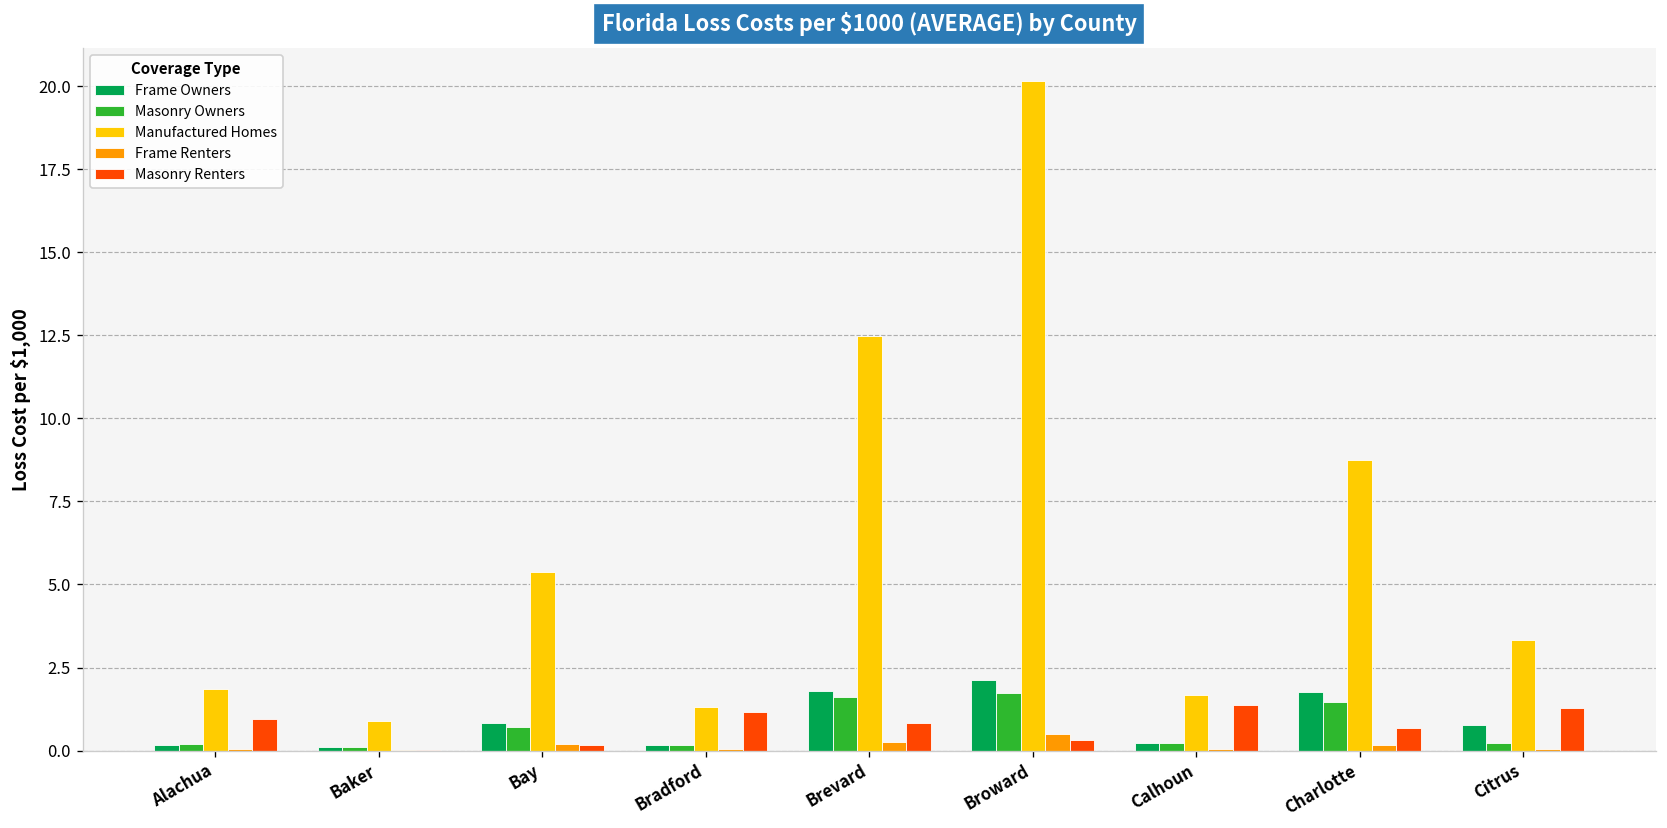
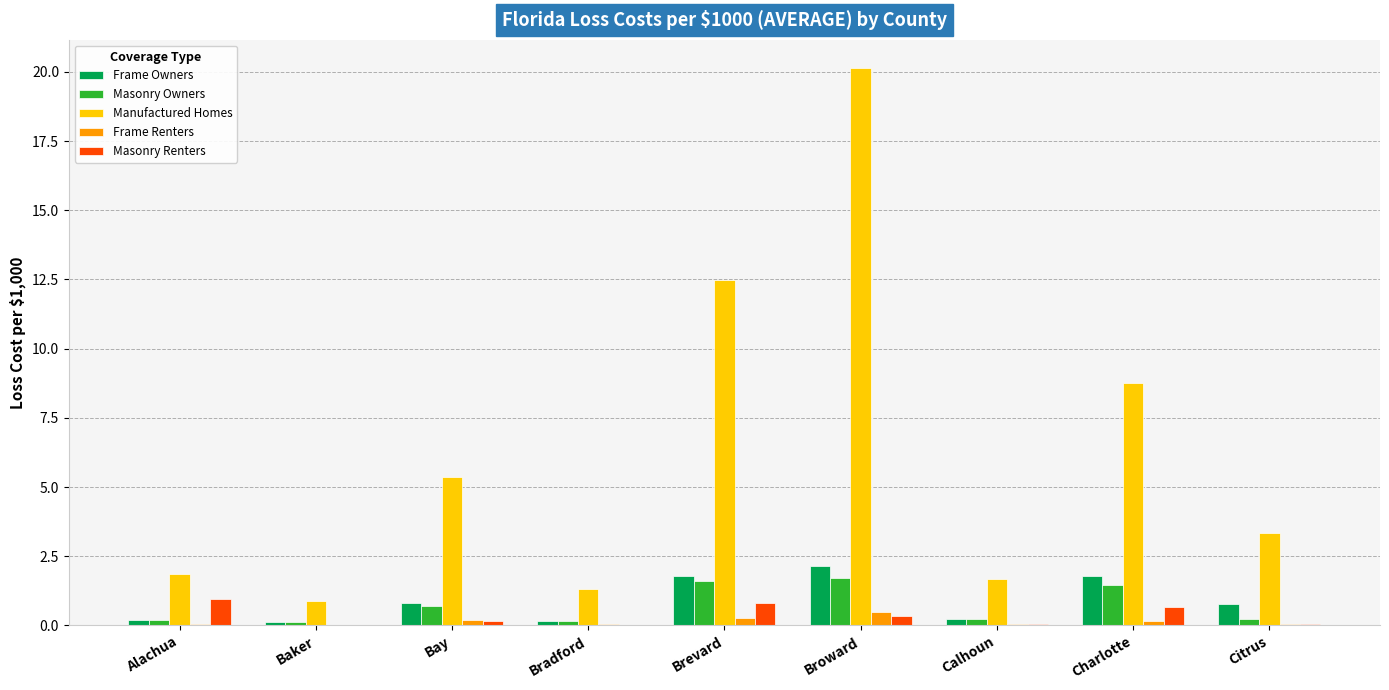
Masonry Renters, Bradford: 1.2 -> 0.0
Masonry Renters, Calhoun: 1.4 -> 0.1
Masonry Renters, Citrus: 1.3 -> 0.1
